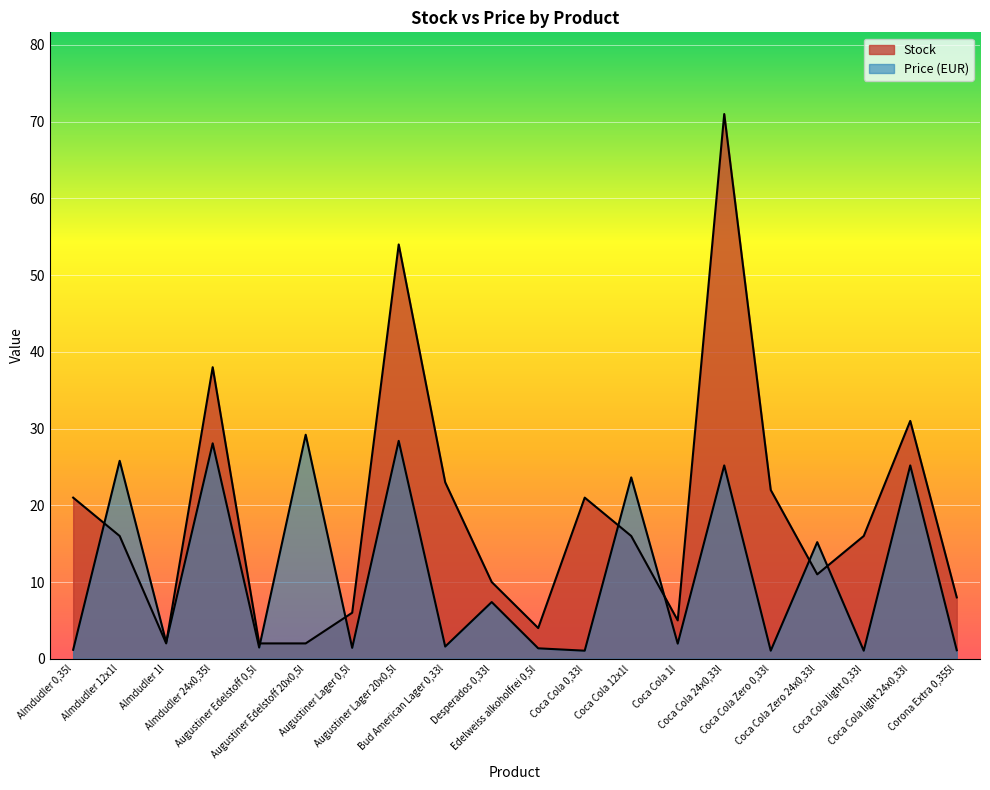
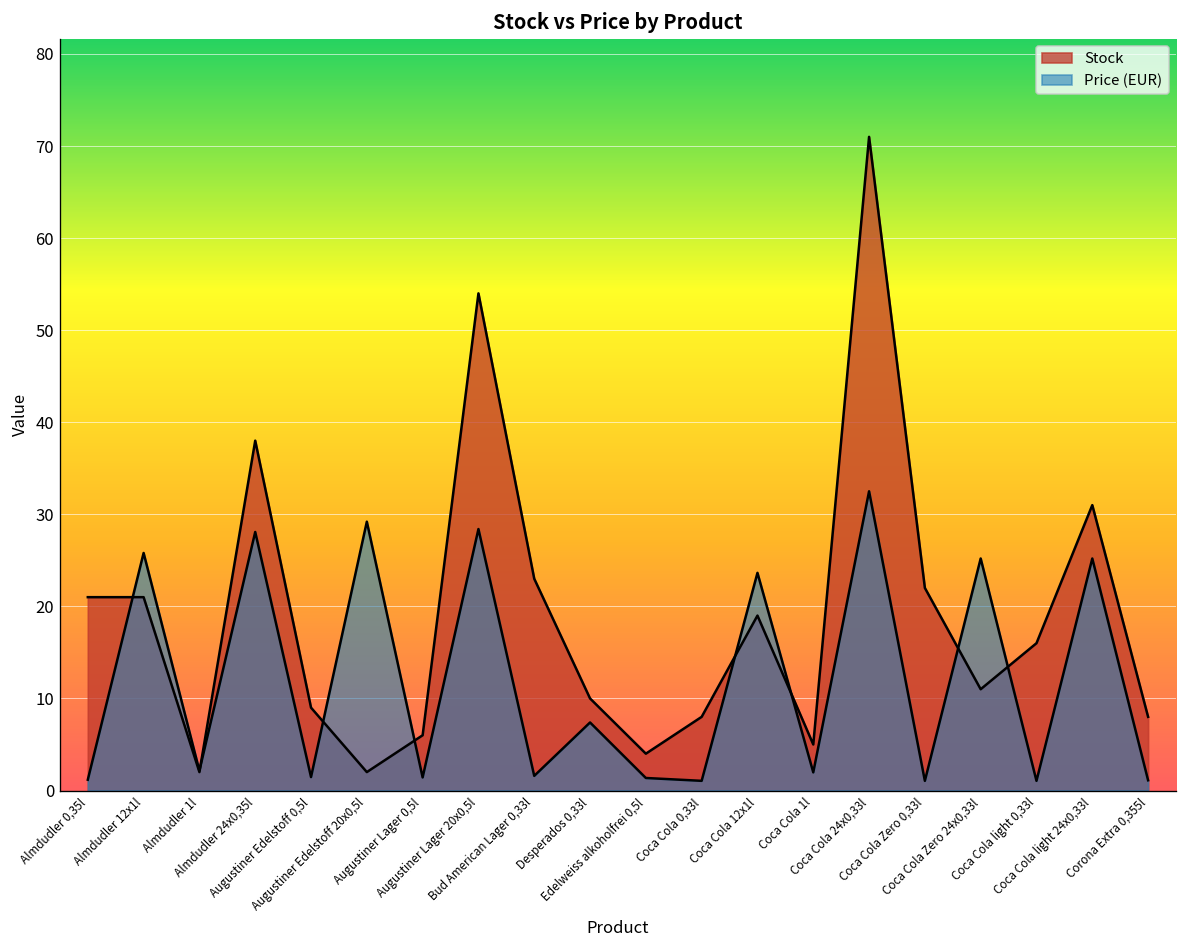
Stock, Almdudler 12x1l: 16 -> 21
Stock, Augustiner Edelstoff 0,5l: 2 -> 9
Stock, Coca Cola 0,33l: 21 -> 8
Stock, Coca Cola 12x1l: 16 -> 19
Price (EUR), Coca Cola 24x0,33l: 25 -> 33
Price (EUR), Coca Cola Zero 24x0,33l: 15 -> 25
